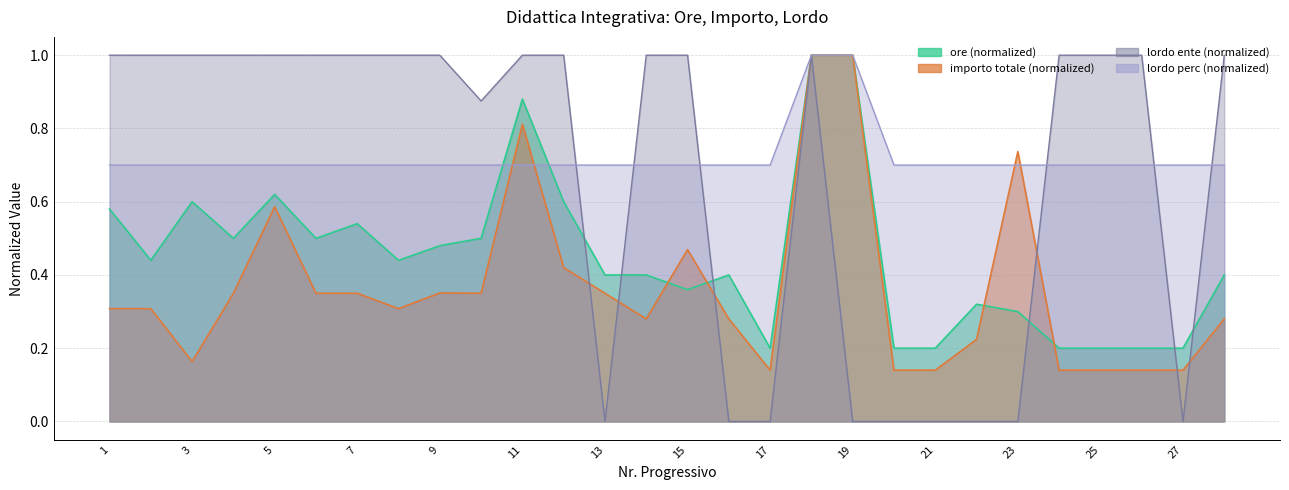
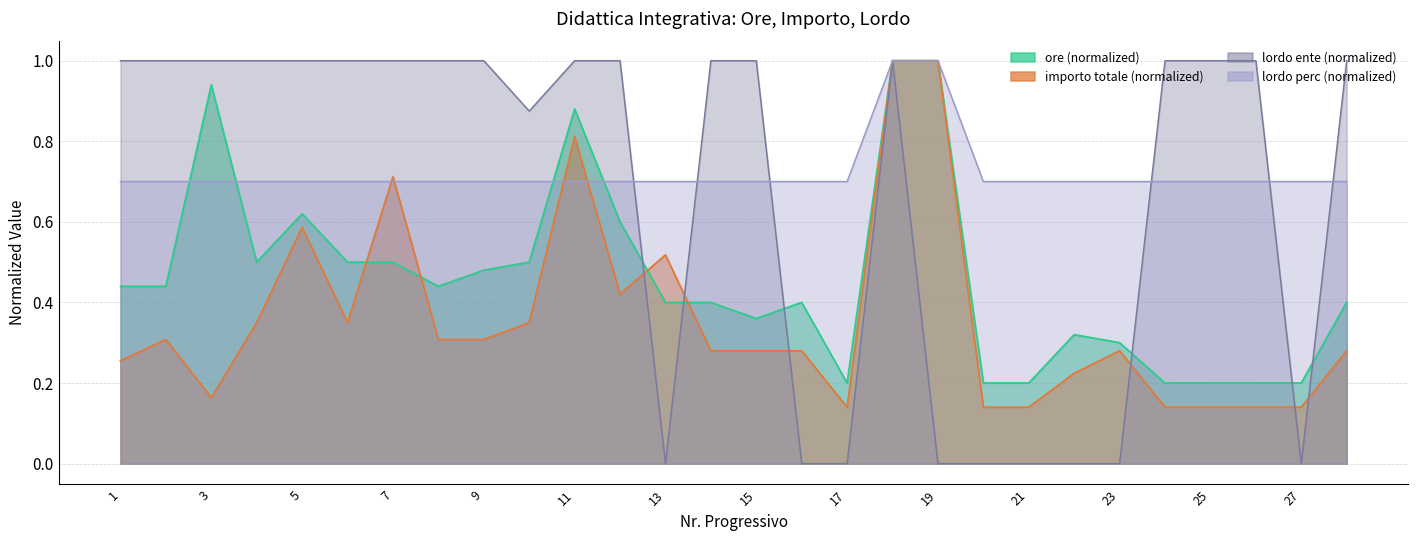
ore (normalized), 1: 0.58 -> 0.44
importo totale (normalized), 1: 0.31 -> 0.26
ore (normalized), 3: 0.60 -> 0.94
ore (normalized), 7: 0.54 -> 0.50
importo totale (normalized), 7: 0.35 -> 0.71
importo totale (normalized), 9: 0.35 -> 0.31
importo totale (normalized), 13: 0.35 -> 0.52
importo totale (normalized), 15: 0.47 -> 0.28
importo totale (normalized), 23: 0.74 -> 0.28
